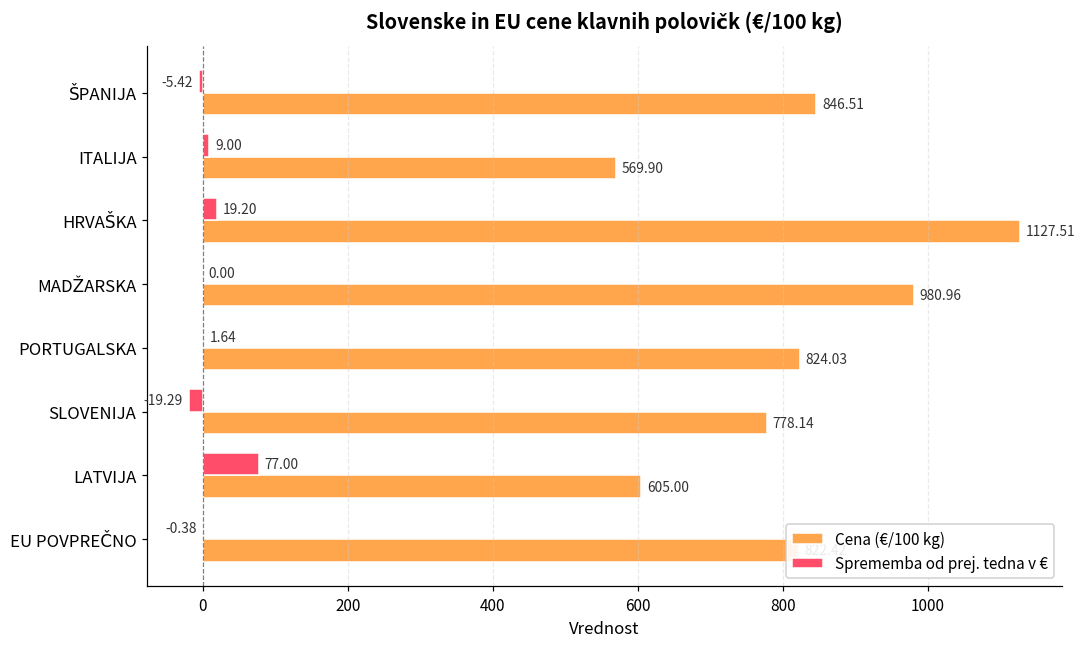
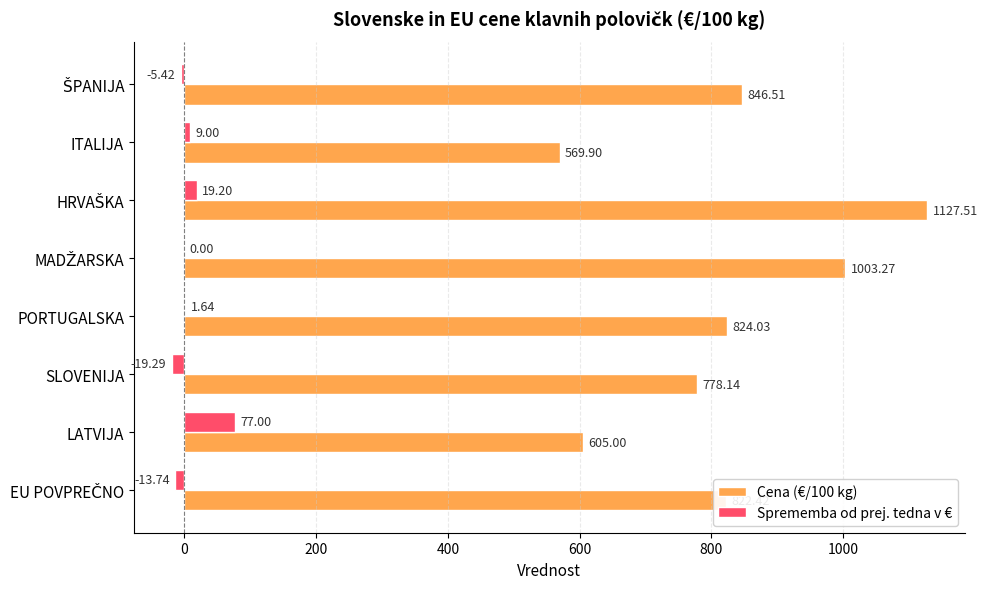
Cena (€/100 kg), MADŽARSKA: 980.96 -> 1003.27
Sprememba od prej. tedna v €, EU POVPREČNO: -0.38 -> -13.74
